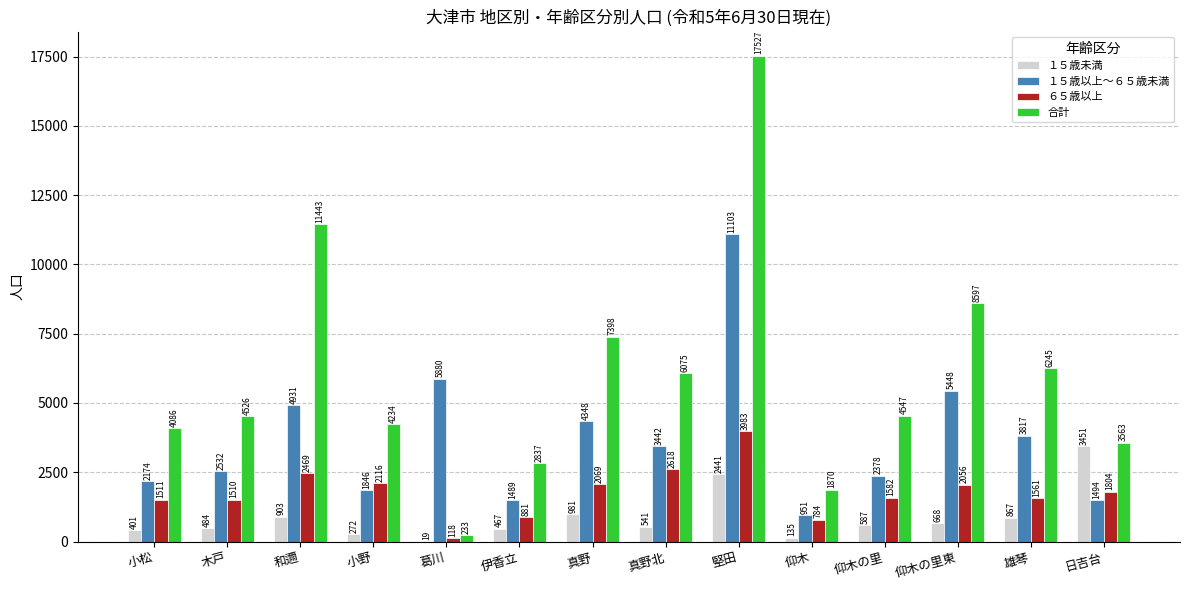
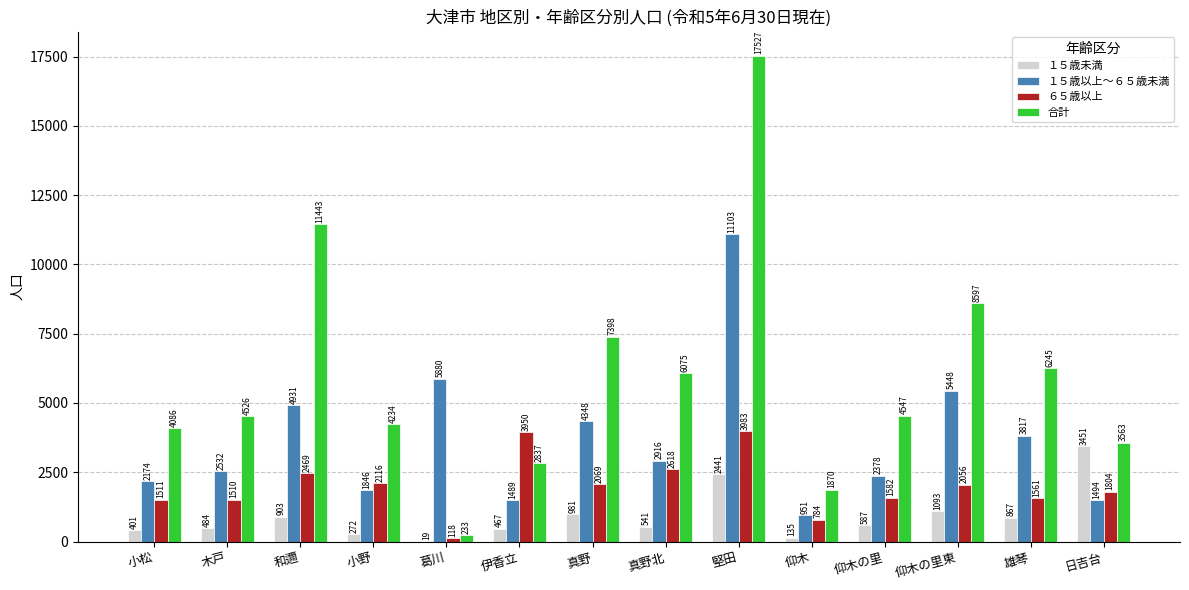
６５歳以上, 伊香立: 881 -> 3950
１５歳以上～６５歳未満, 真野北: 3442 -> 2916
１５歳未満, 仰木の里東: 668 -> 1093
